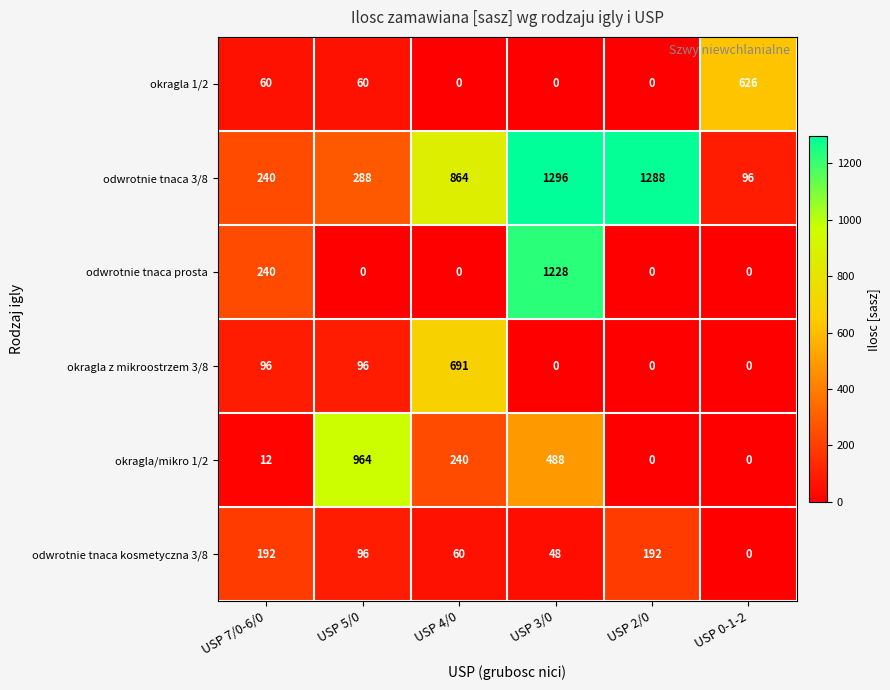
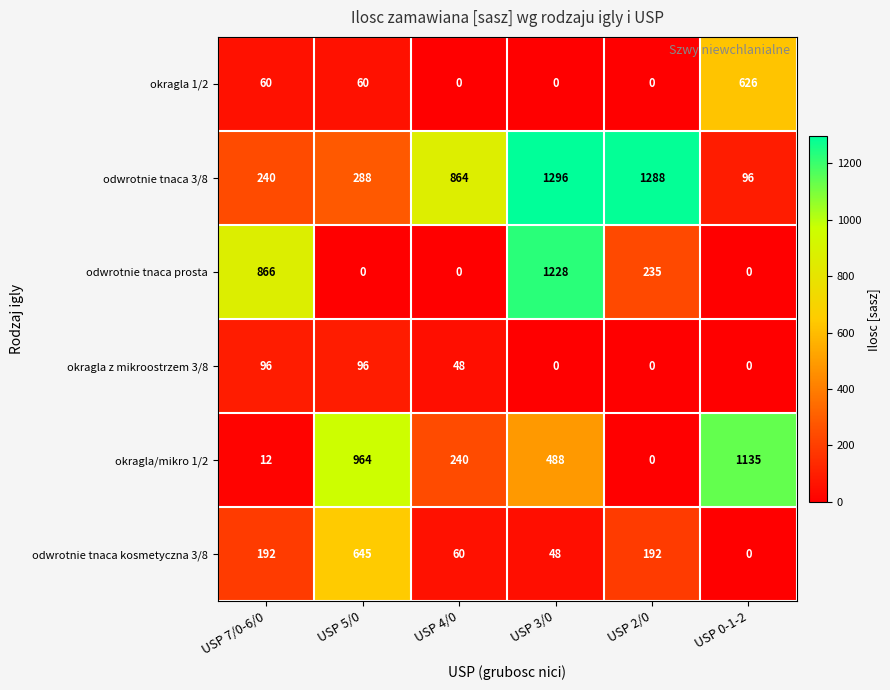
odwrotnie tnaca prosta, USP 7/0-6/0: 240 -> 866
odwrotnie tnaca prosta, USP 2/0: 0 -> 235
okragla z mikroostrzem 3/8, USP 4/0: 691 -> 48
okragla/mikro 1/2, USP 0-1-2: 0 -> 1135
odwrotnie tnaca kosmetyczna 3/8, USP 5/0: 96 -> 645
